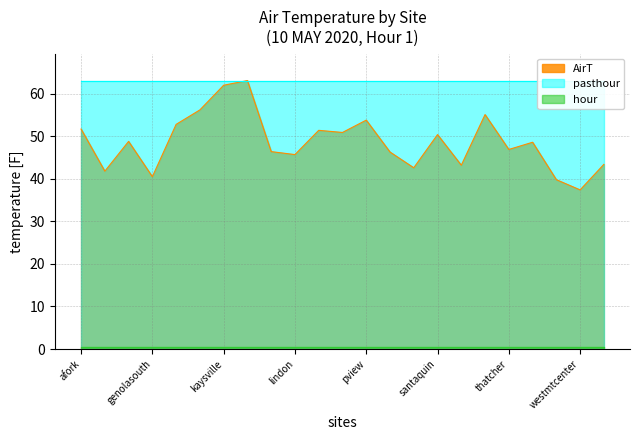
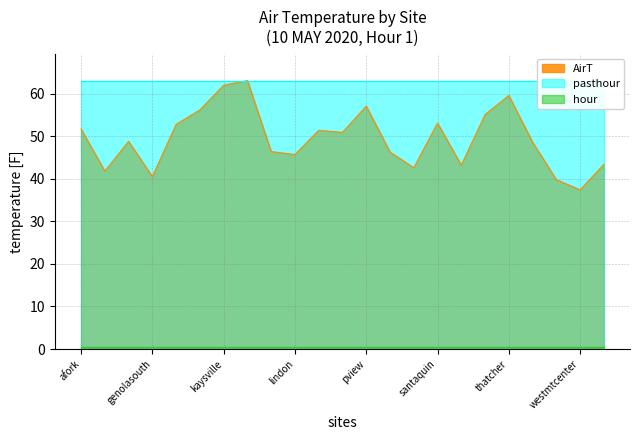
AirT, pview: 54 -> 57
AirT, santaquin: 50 -> 53
AirT, thatcher: 47 -> 60
